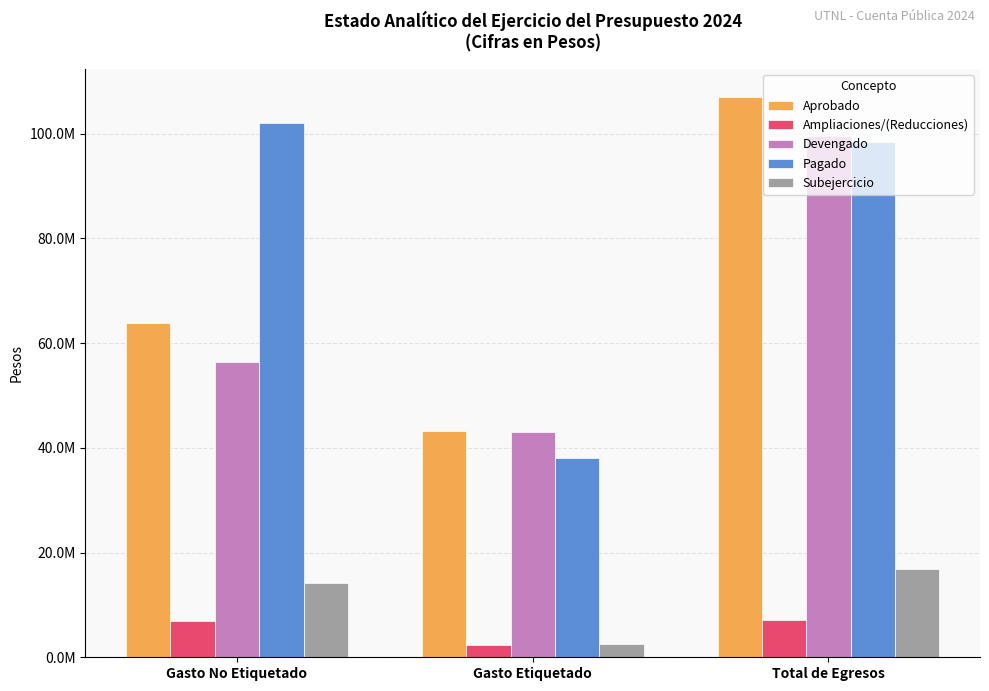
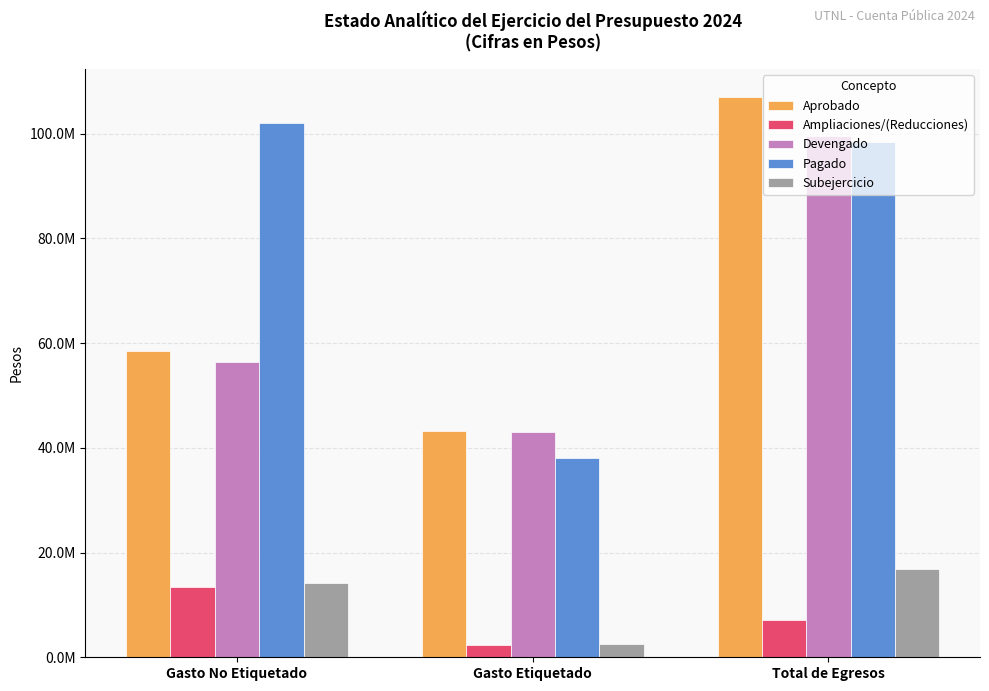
Aprobado, Gasto No Etiquetado: 64000000 -> 58000000
Ampliaciones/(Reducciones), Gasto No Etiquetado: 7000000 -> 13000000
